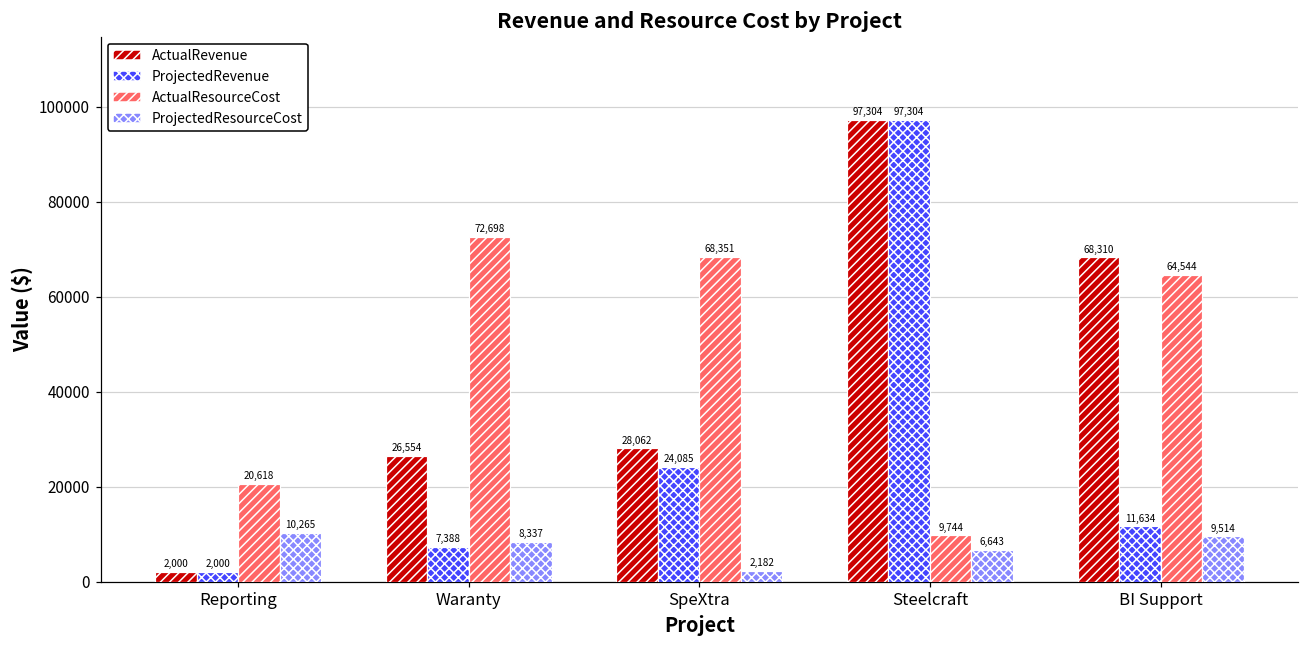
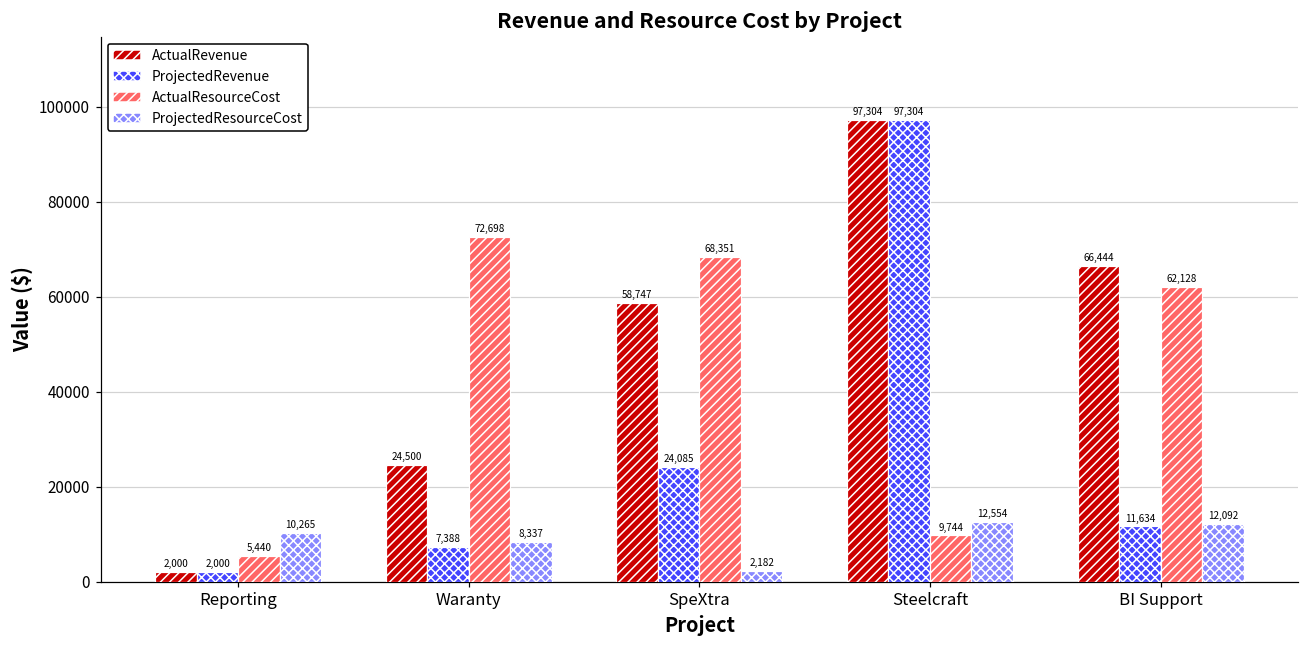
ActualResourceCost, Reporting: 20,618 -> 5,440
ActualRevenue, Waranty: 26,554 -> 24,500
ActualRevenue, SpeXtra: 28,062 -> 58,747
ProjectedResourceCost, Steelcraft: 6,643 -> 12,554
ActualRevenue, BI Support: 68,310 -> 66,444
ActualResourceCost, BI Support: 64,544 -> 62,128
ProjectedResourceCost, BI Support: 9,514 -> 12,092
